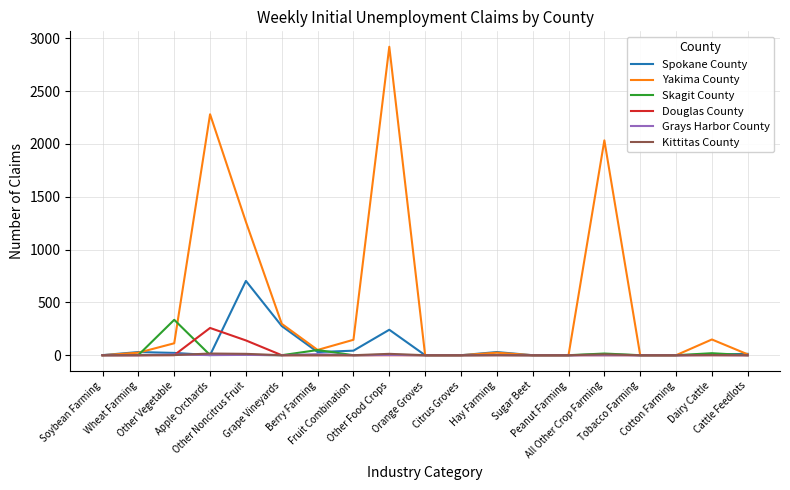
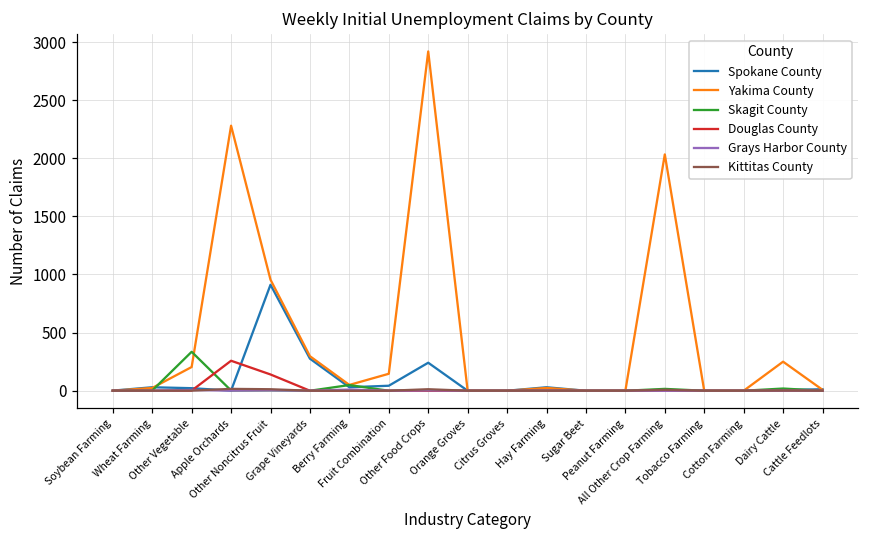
Yakima County, Other Vegetable: 110 -> 200
Spokane County, Other Noncitrus Fruit: 700 -> 910
Yakima County, Other Noncitrus Fruit: 1260 -> 960
Yakima County, Dairy Cattle: 150 -> 250
